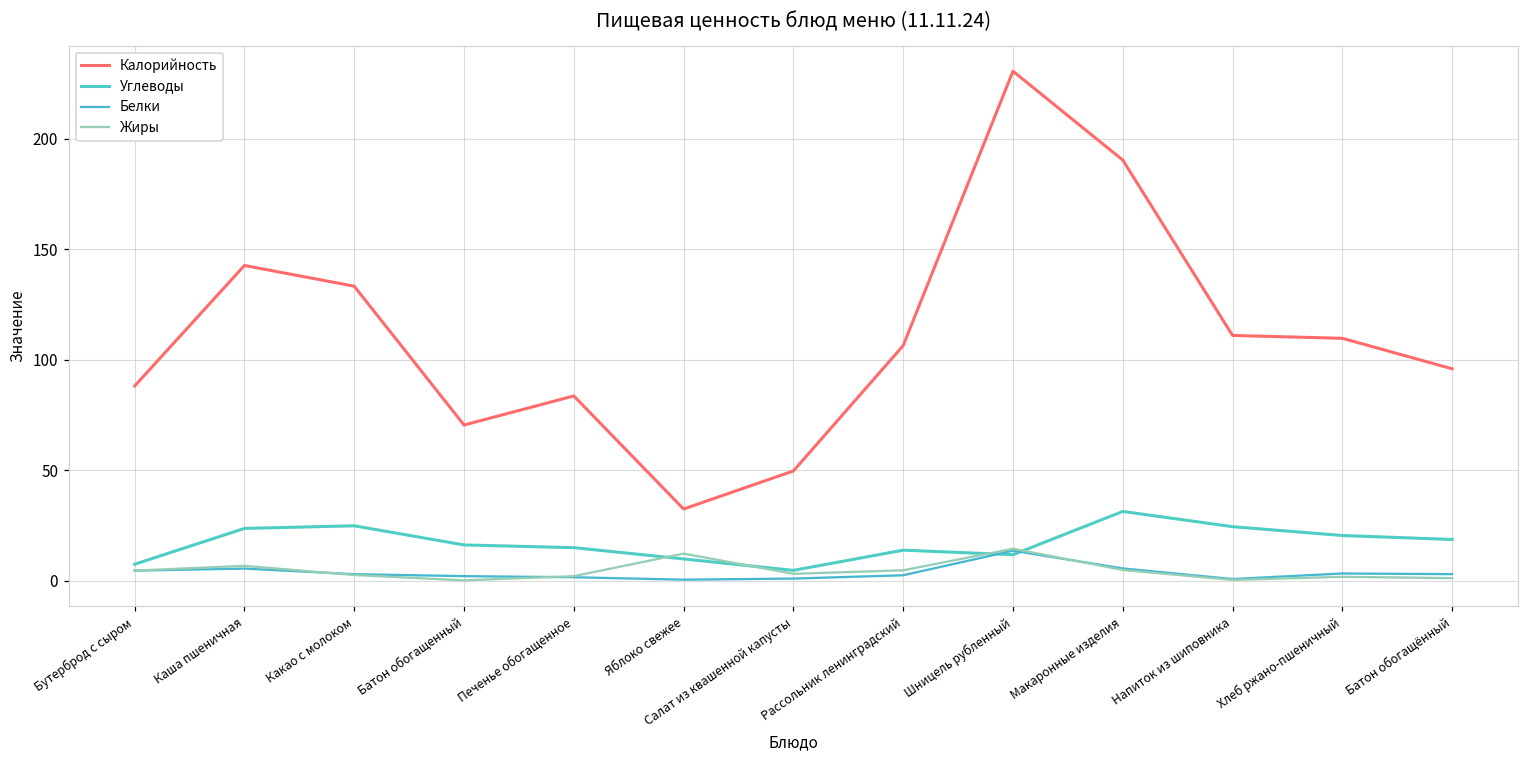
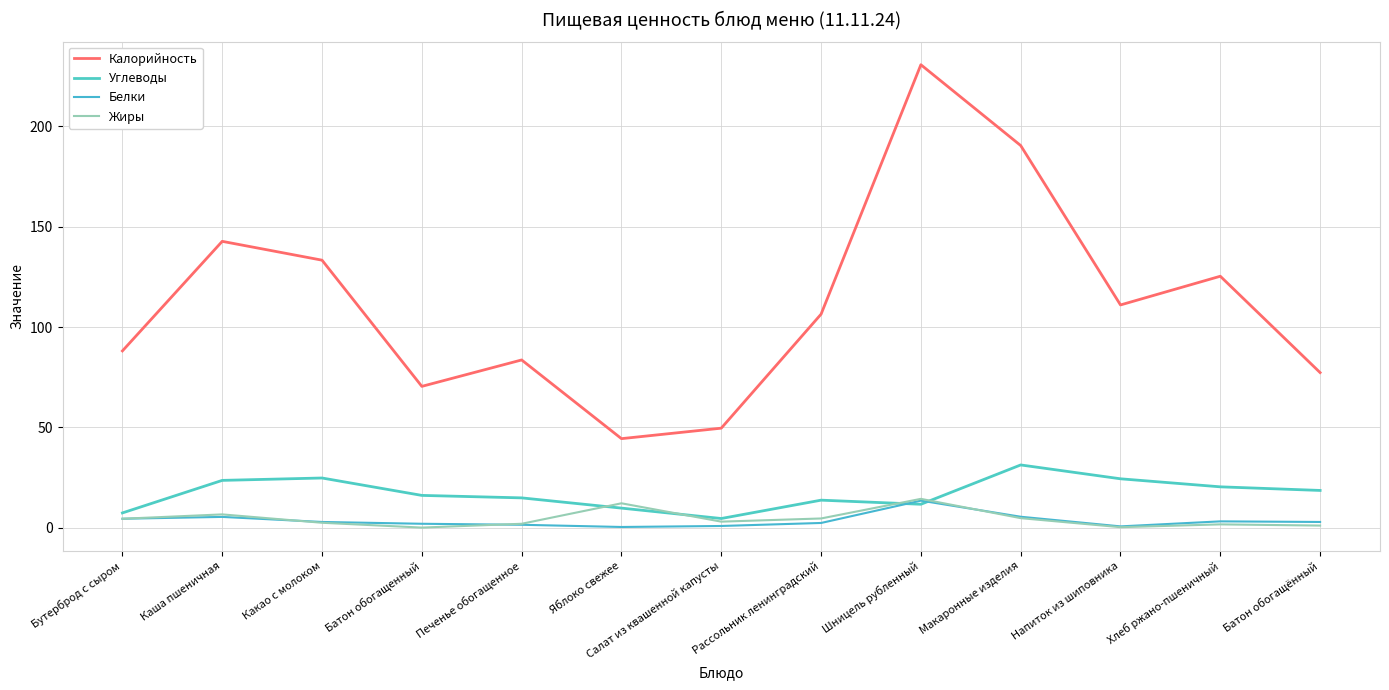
Калорийность, Яблоко свежее: 32 -> 44
Калорийность, Хлеб ржано-пшеничный: 110 -> 125
Калорийность, Батон обогащённый: 96 -> 77
